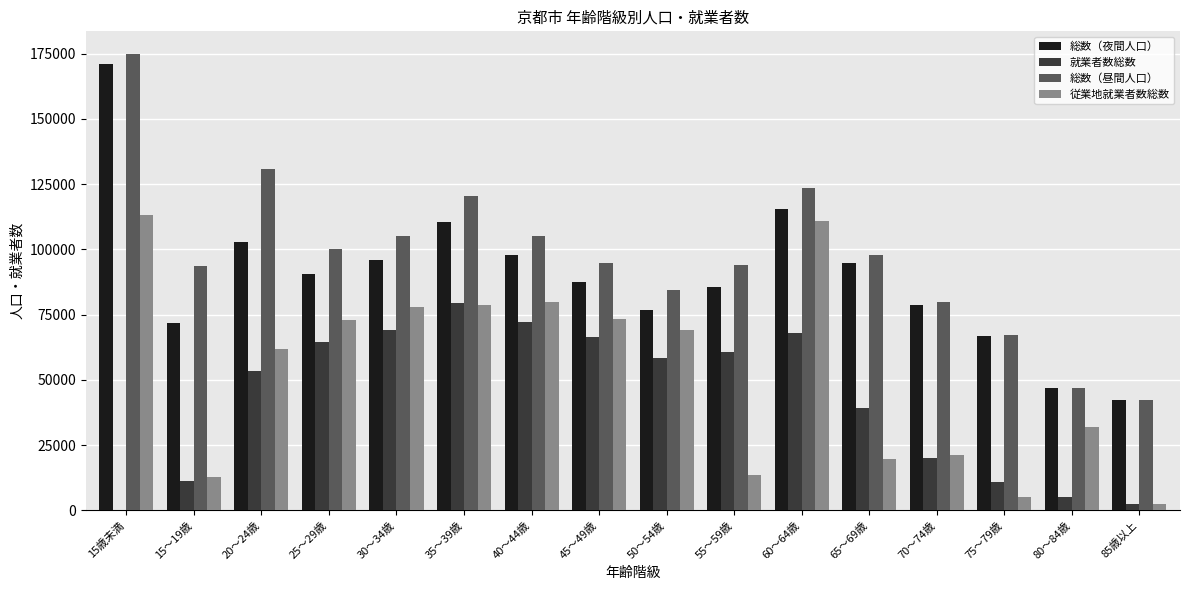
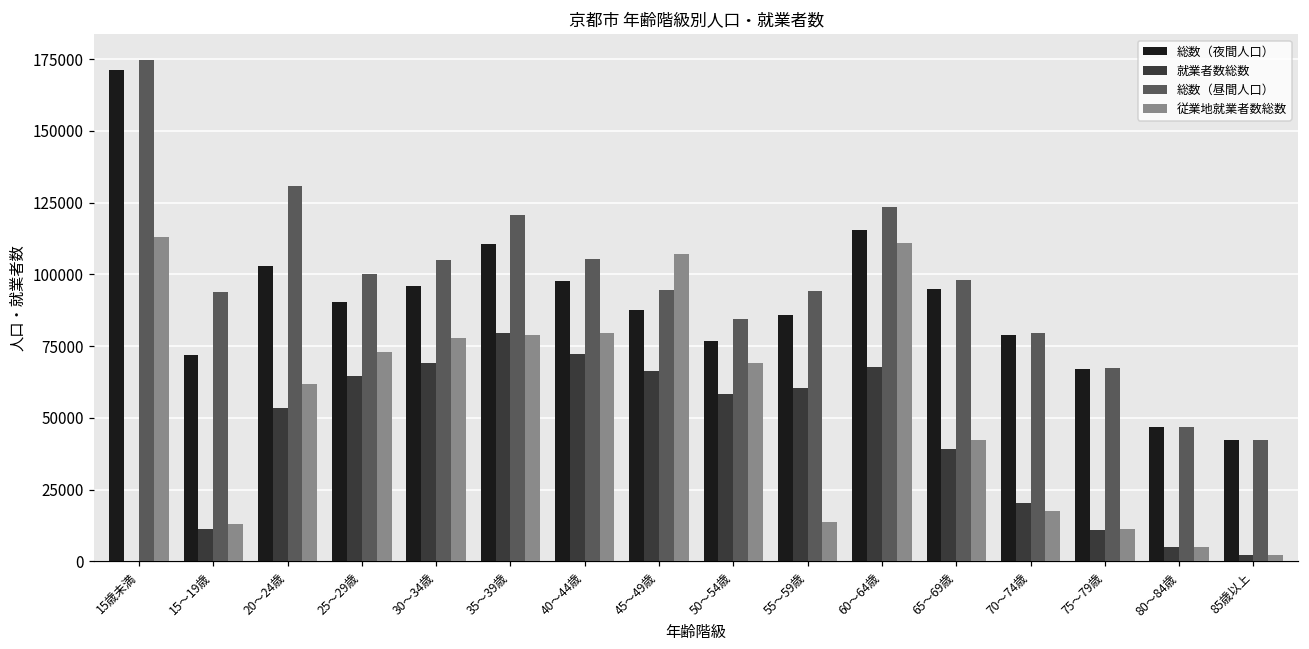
従業地就業者数総数, 45～49歳: 73000 -> 107000
従業地就業者数総数, 65～69歳: 20000 -> 42000
従業地就業者数総数, 70～74歳: 21000 -> 17000
従業地就業者数総数, 75～79歳: 5000 -> 11000
従業地就業者数総数, 80～84歳: 32000 -> 5000
